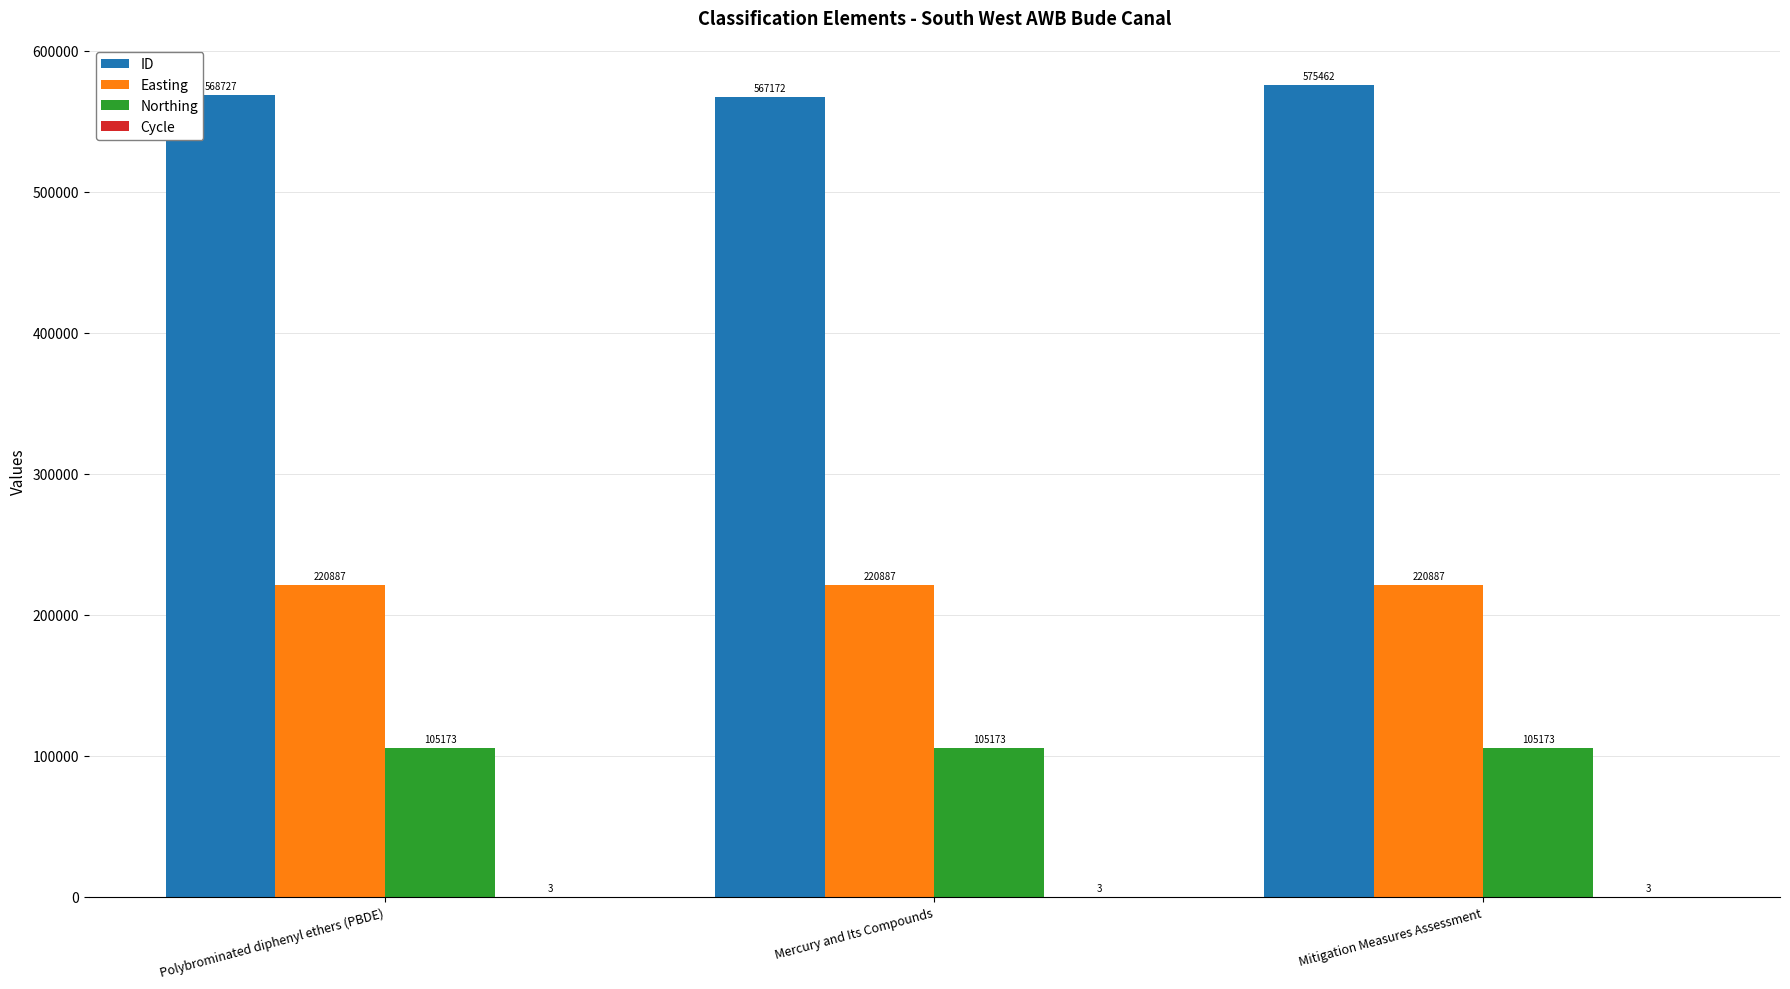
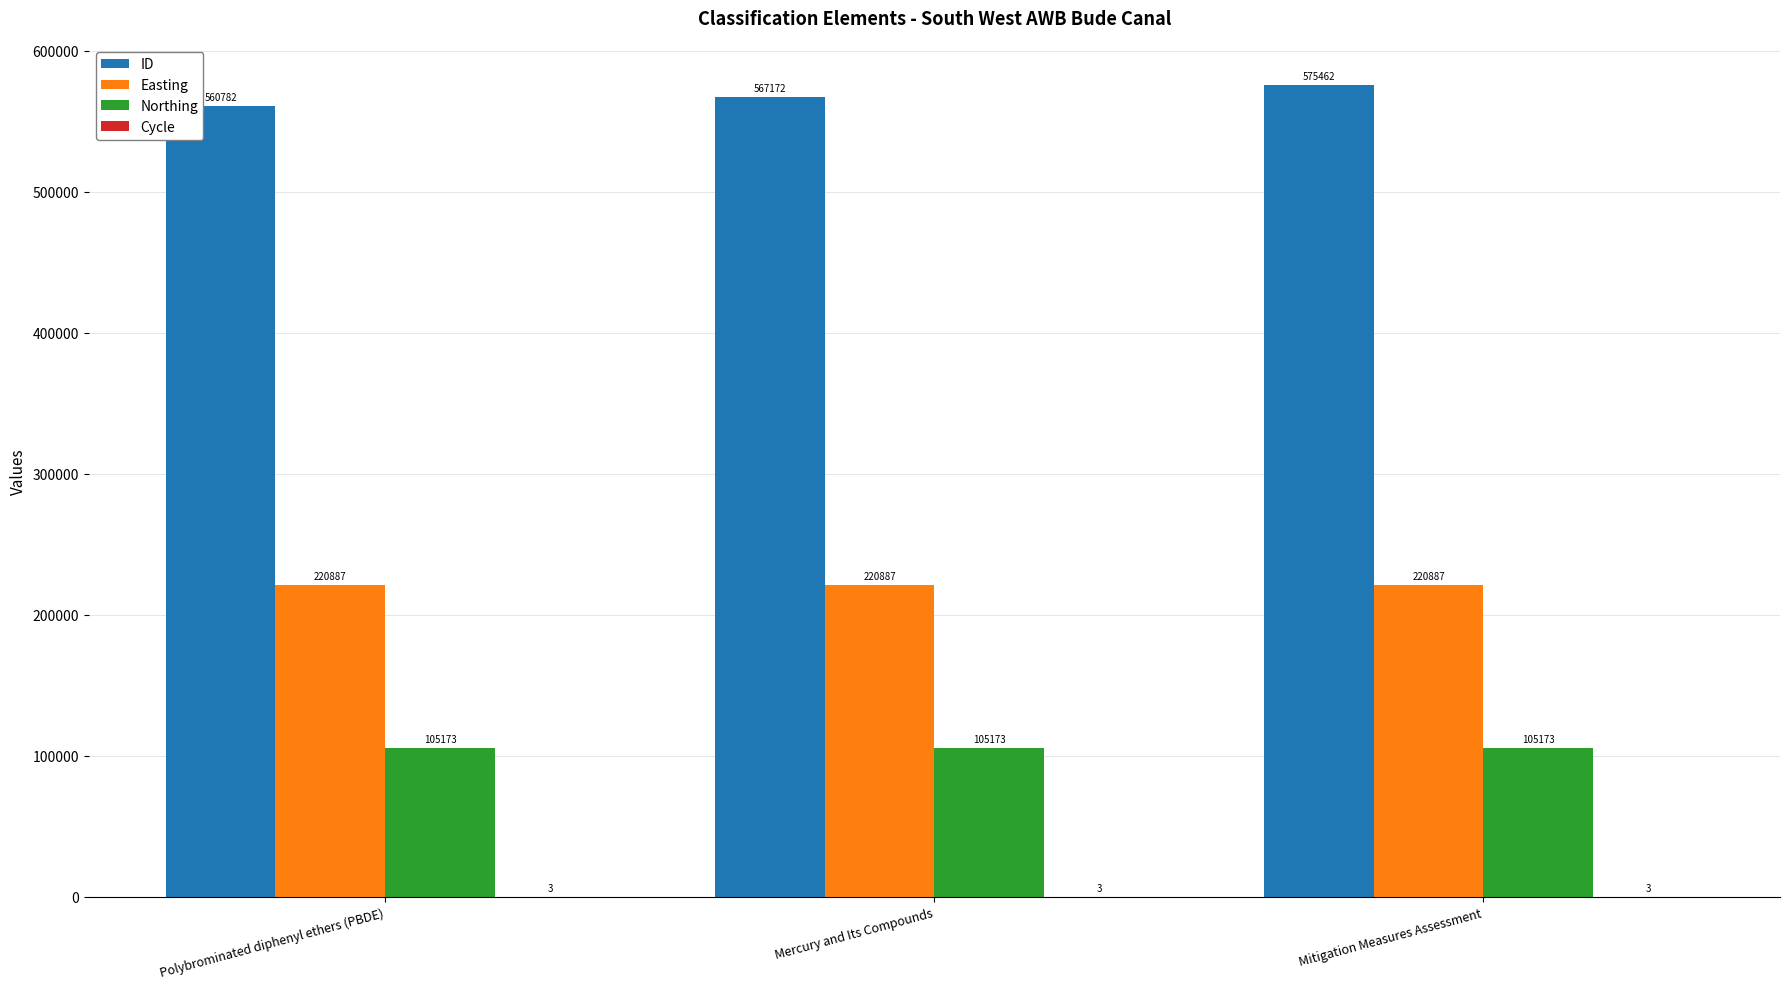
ID, Polybrominated diphenyl ethers (PBDE): 568727 -> 560782
